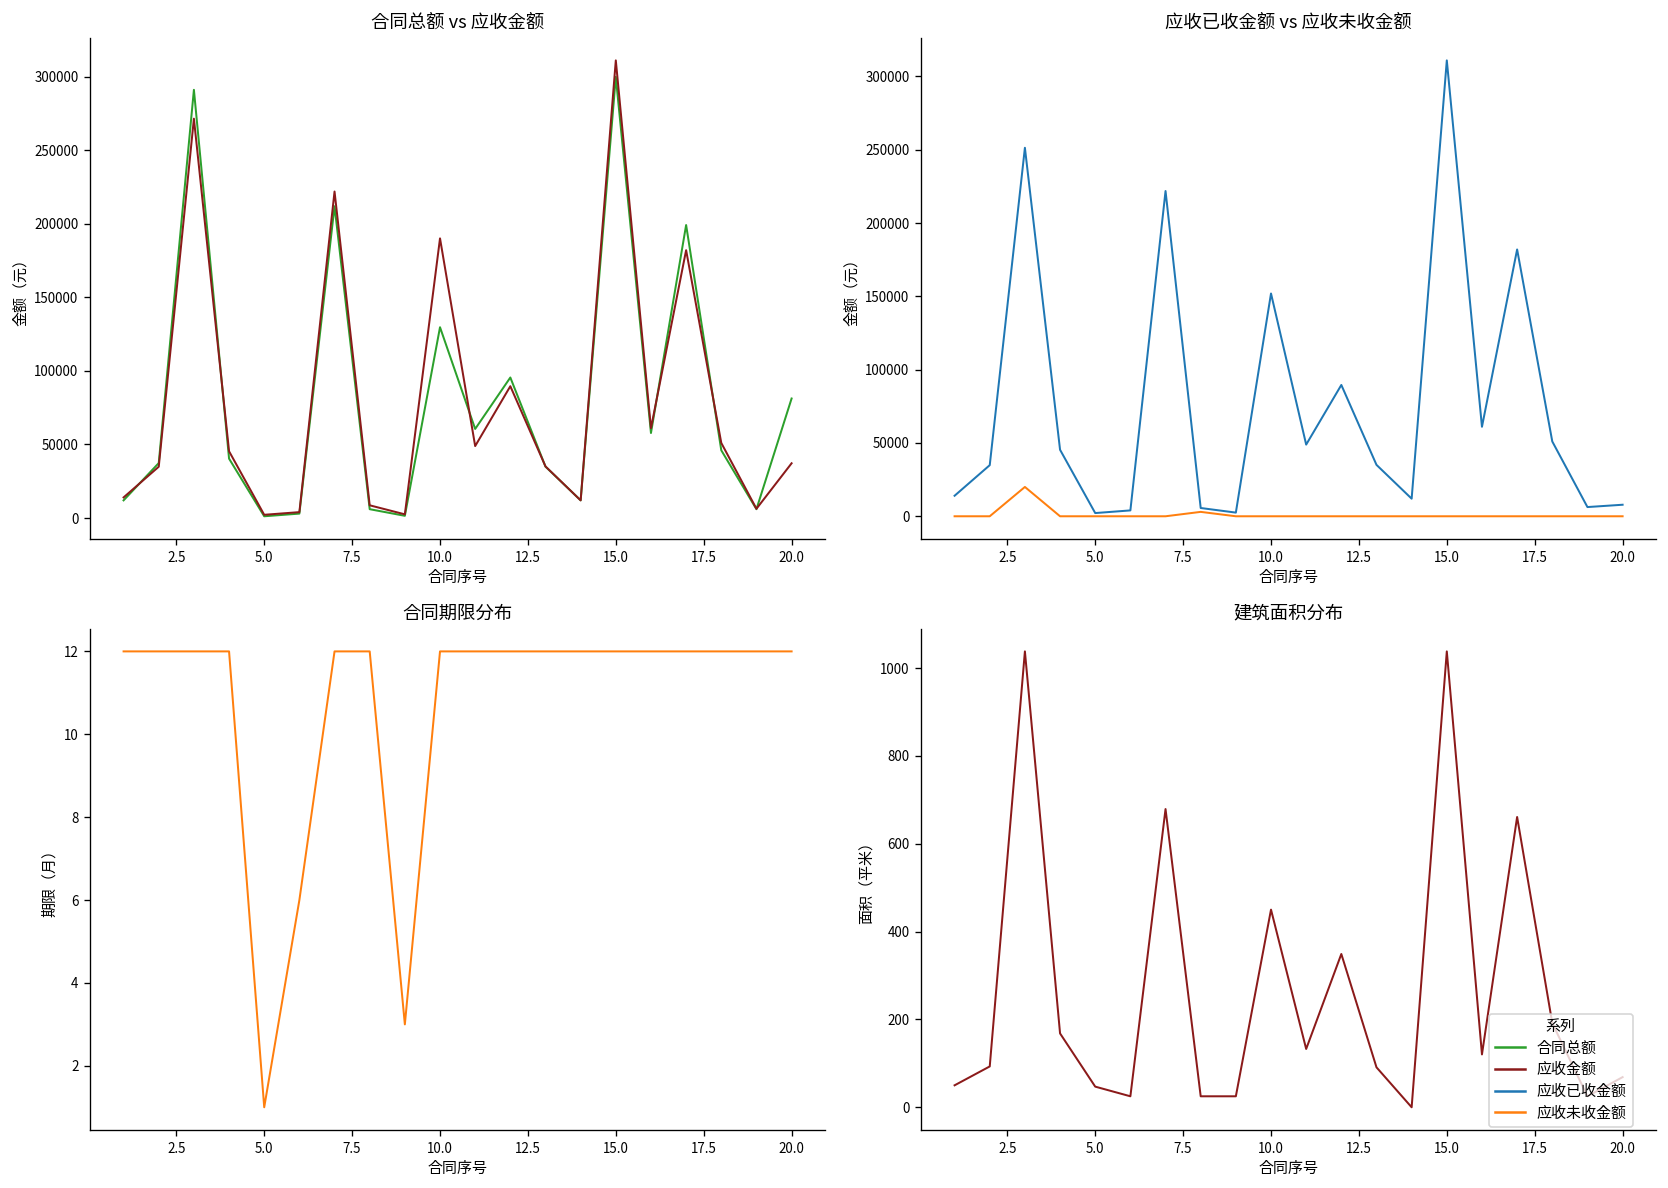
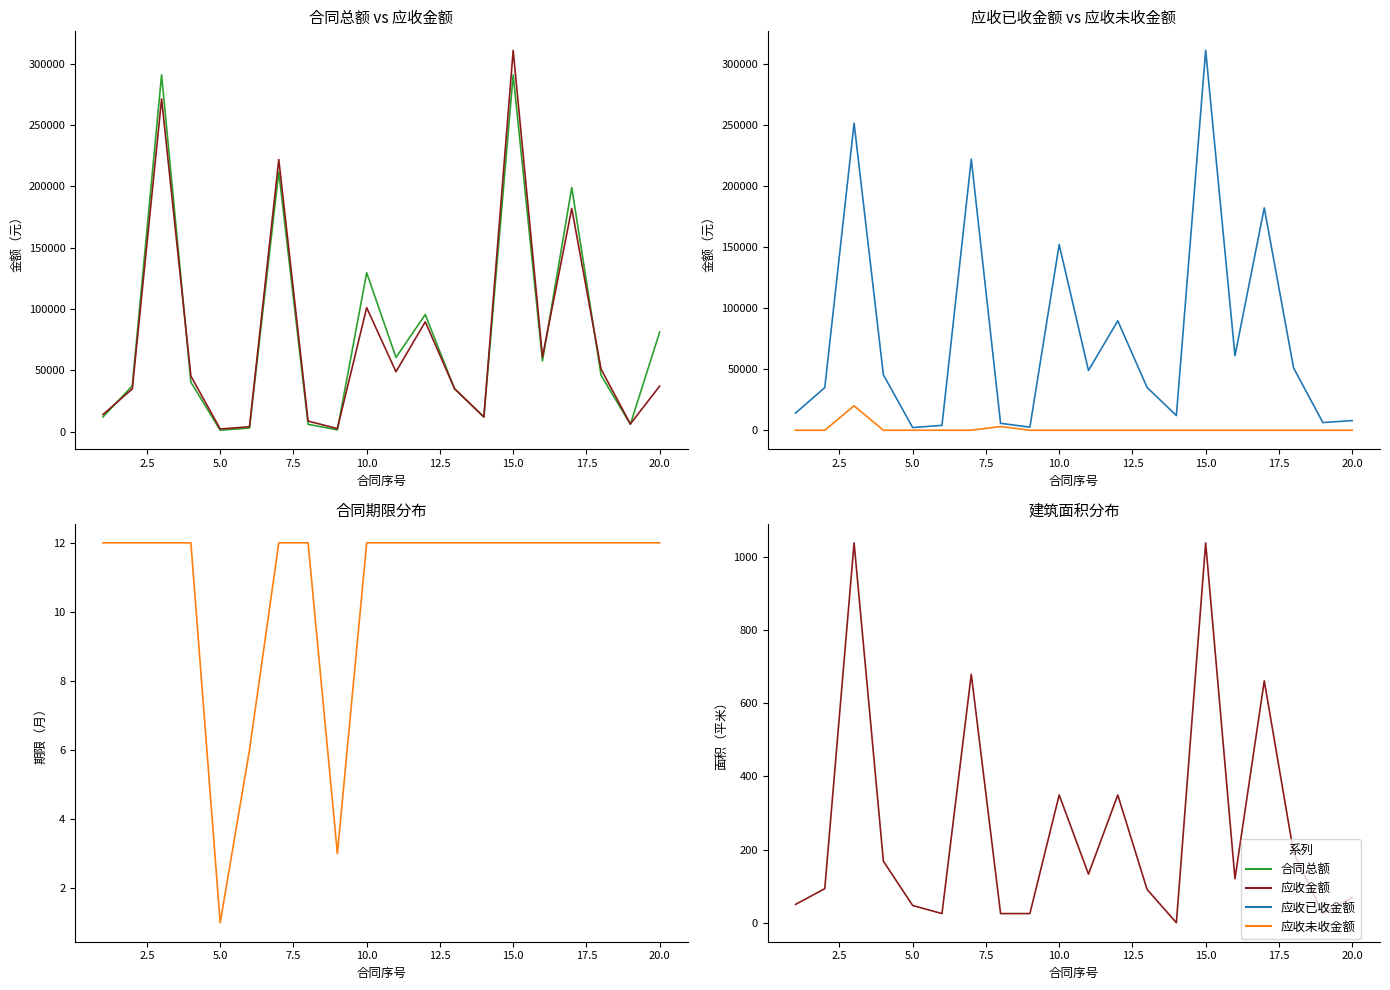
合同总额 vs 应收金额, 应收金额, 10.0: 190000 -> 101000
合同总额 vs 应收金额, 合同总额, 15.0: 300000 -> 291000
建筑面积分布, 10.0: 450 -> 350
